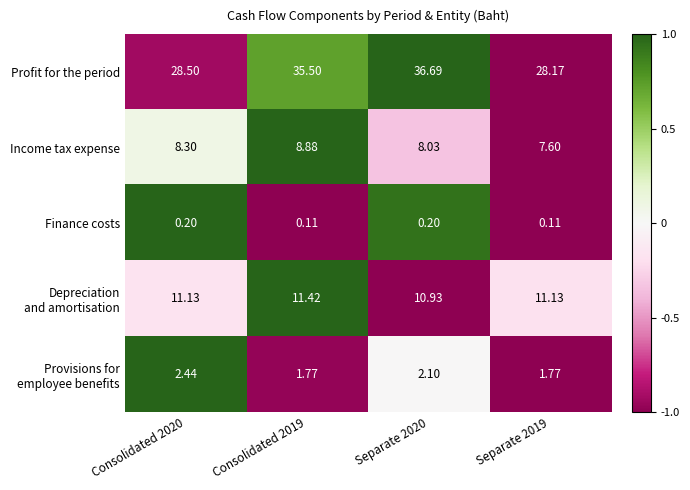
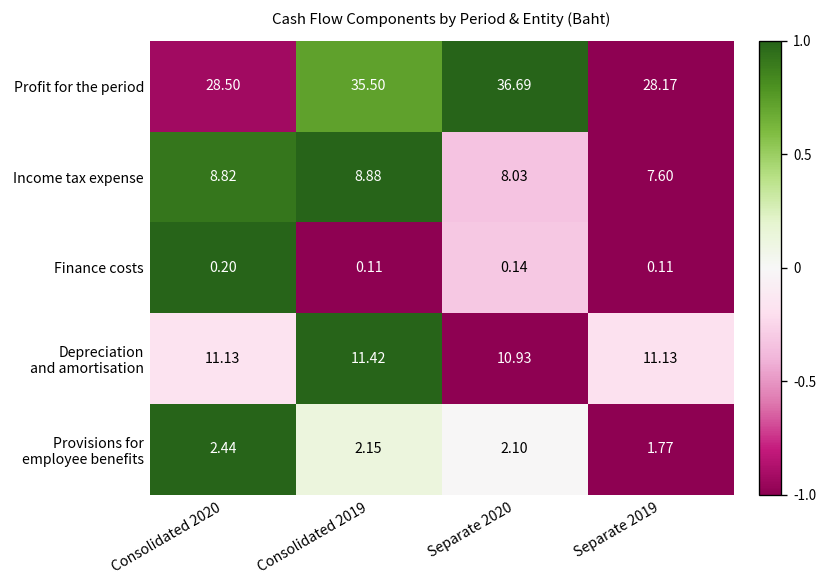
Income tax expense, Consolidated 2020: 8.30 -> 8.82
Finance costs, Separate 2020: 0.20 -> 0.14
Provisions for employee benefits, Consolidated 2019: 1.77 -> 2.15
